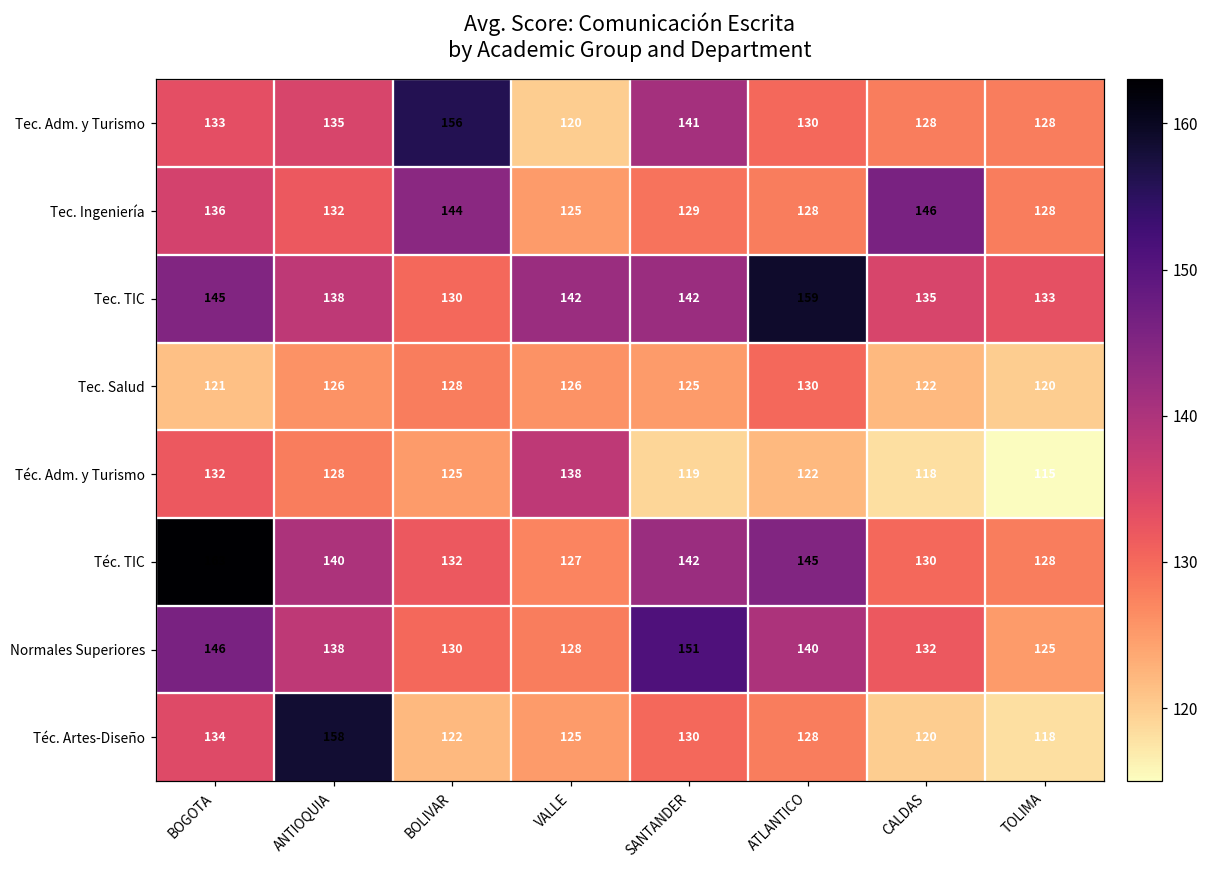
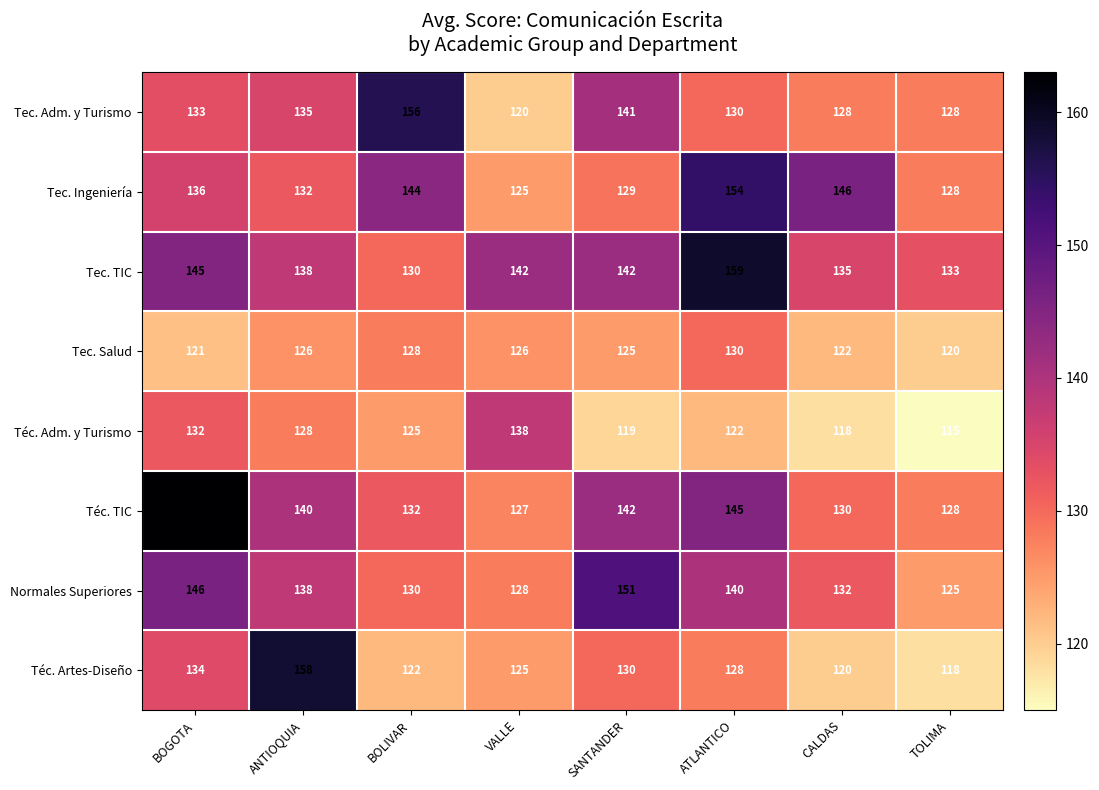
Tec. Ingeniería, ATLANTICO: 128 -> 154
